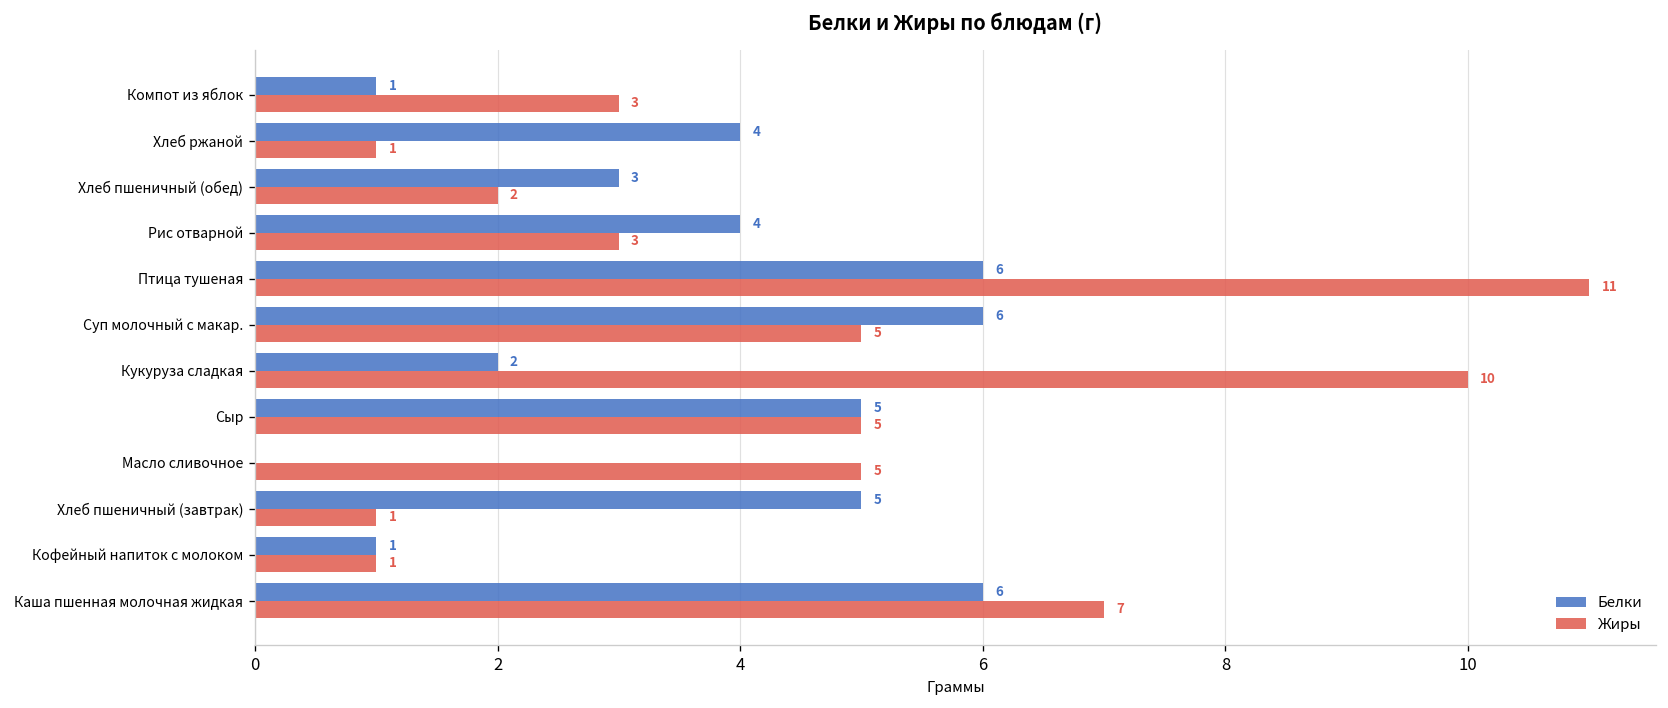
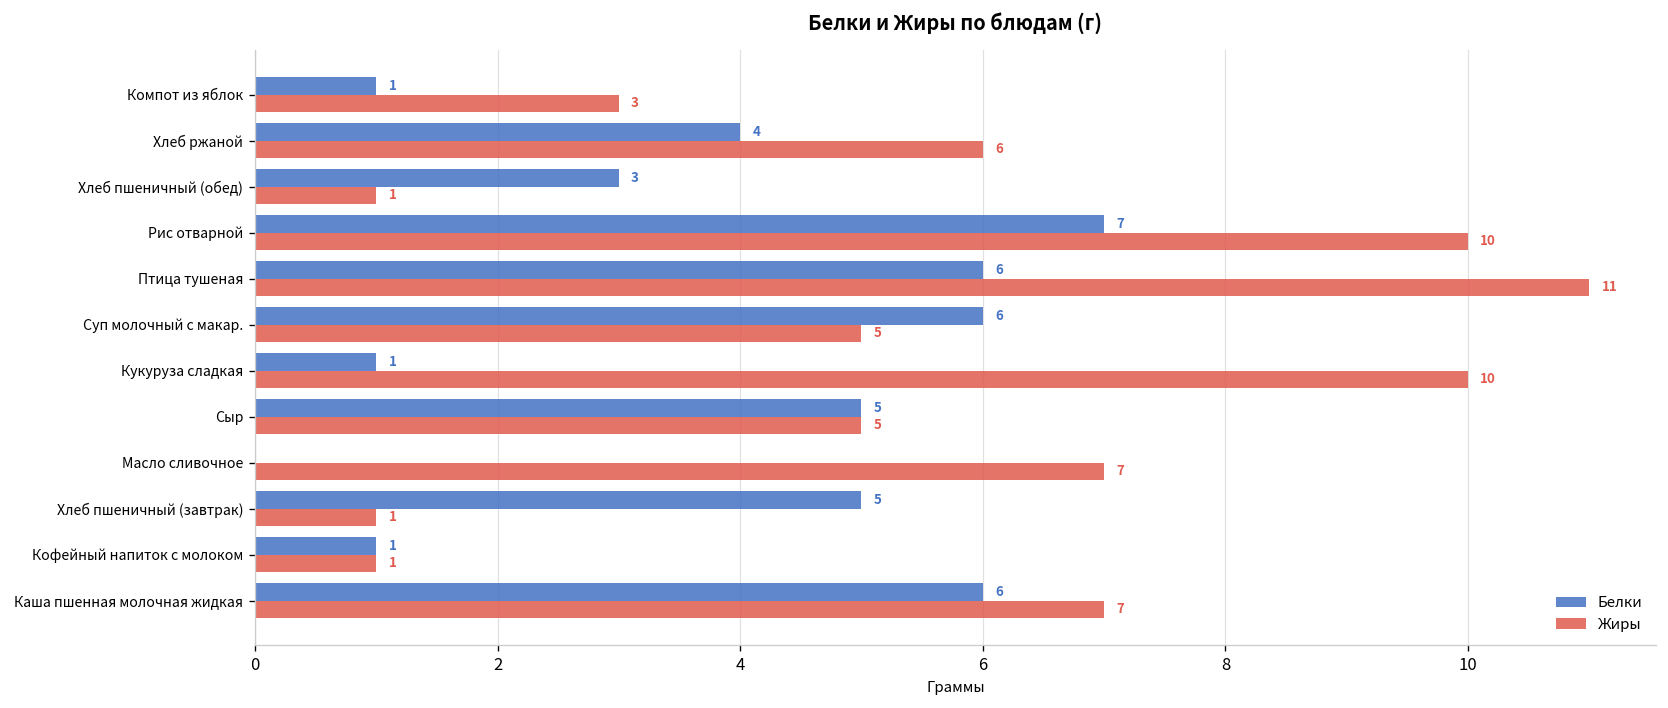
Жиры, Хлеб ржаной: 1 -> 6
Жиры, Хлеб пшеничный (обед): 2 -> 1
Белки, Рис отварной: 4 -> 7
Жиры, Рис отварной: 3 -> 10
Белки, Кукуруза сладкая: 2 -> 1
Жиры, Масло сливочное: 5 -> 7
